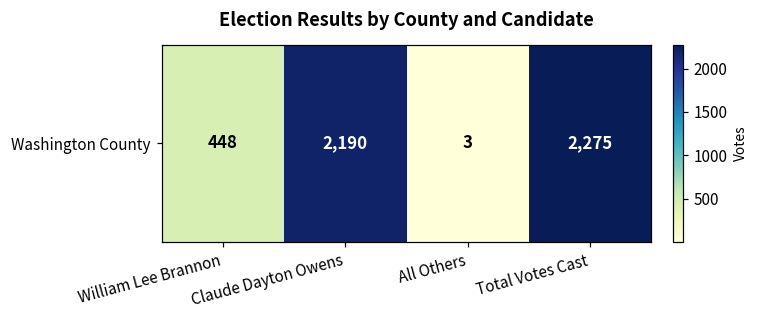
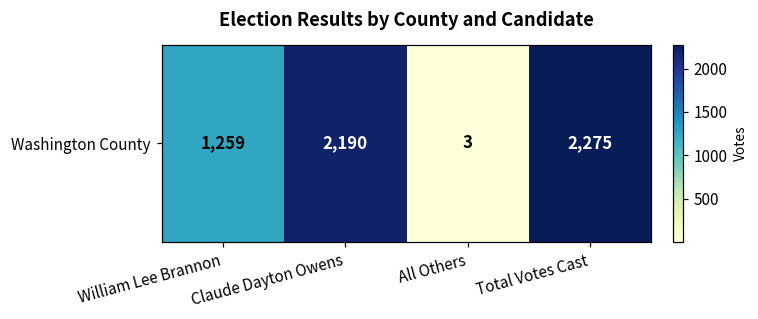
Washington County, William Lee Brannon: 448 -> 1,259
